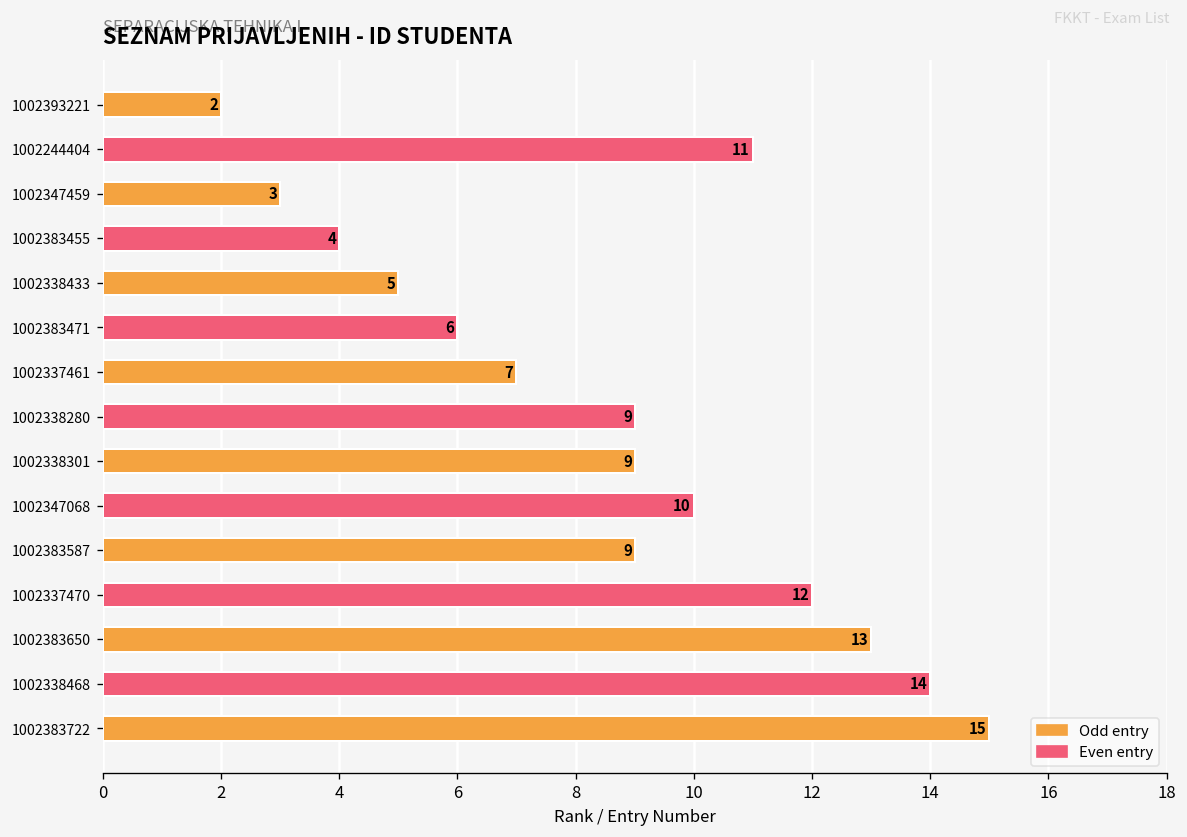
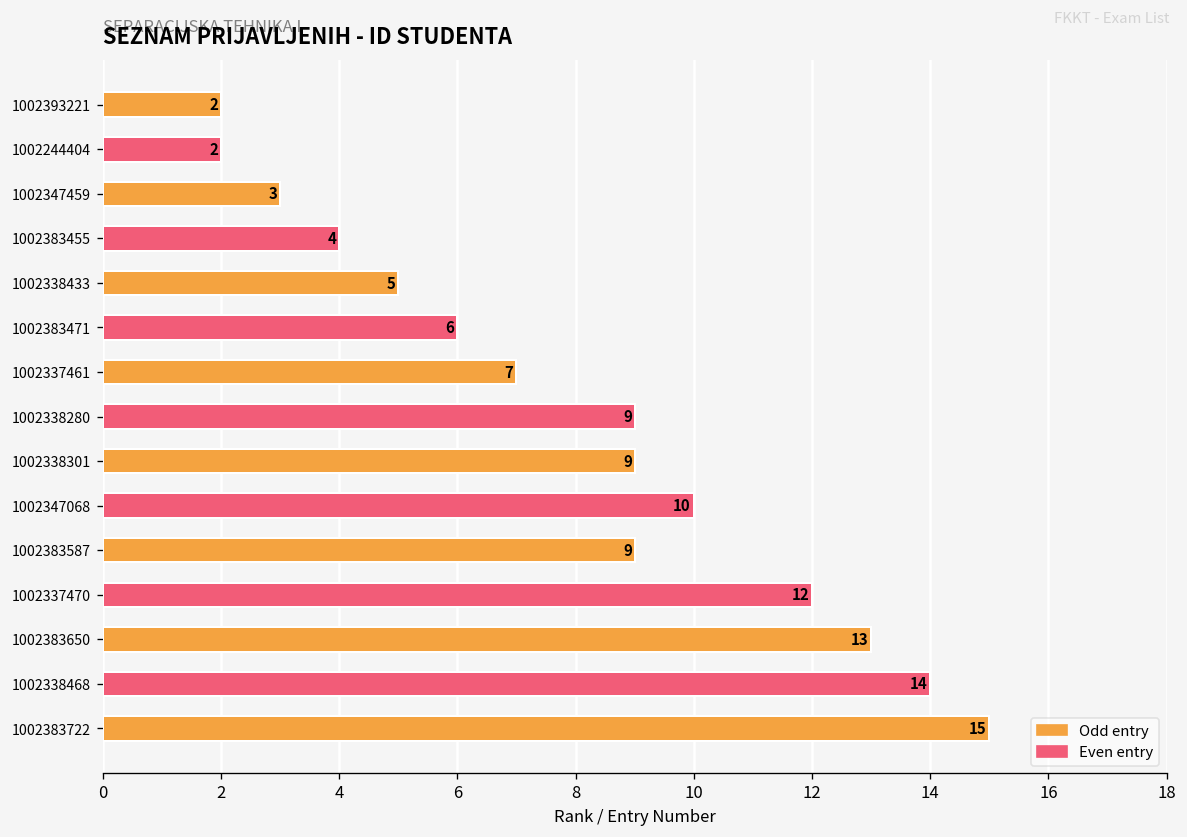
1002244404: 11 -> 2
